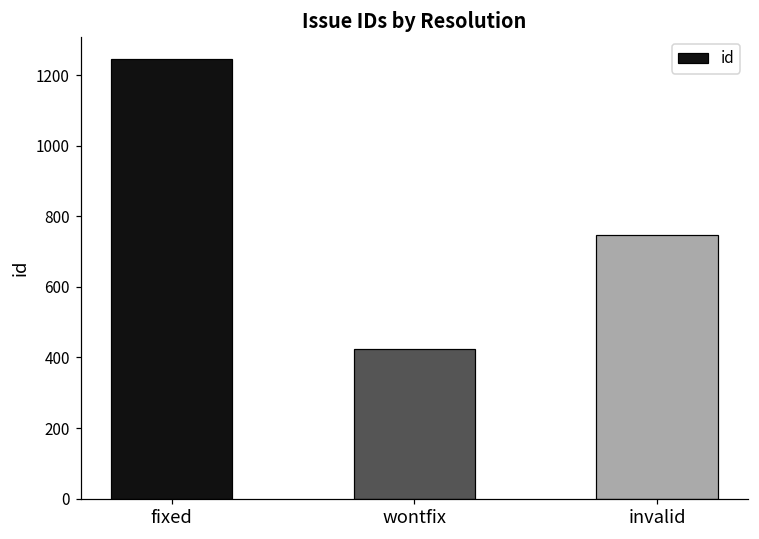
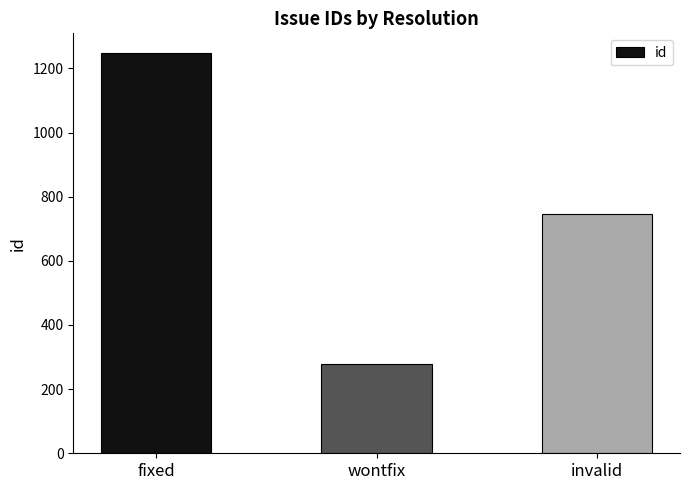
wontfix: 420 -> 280
